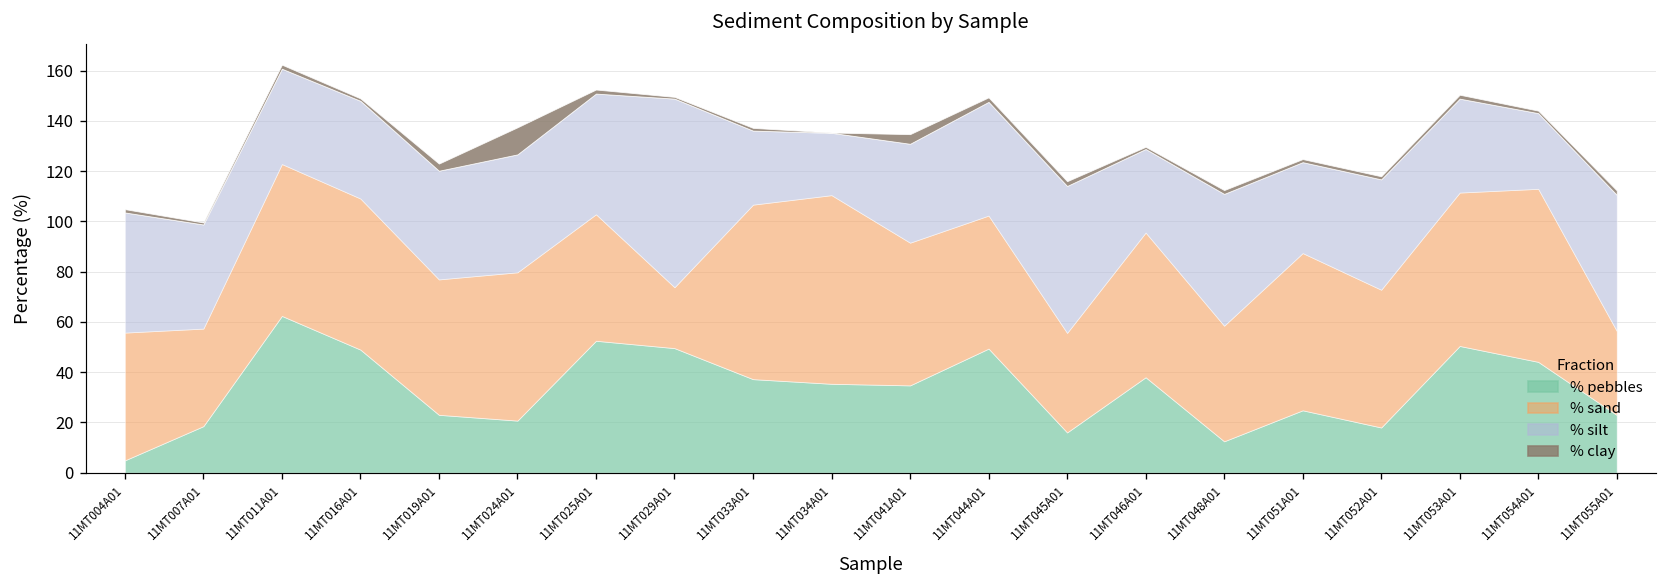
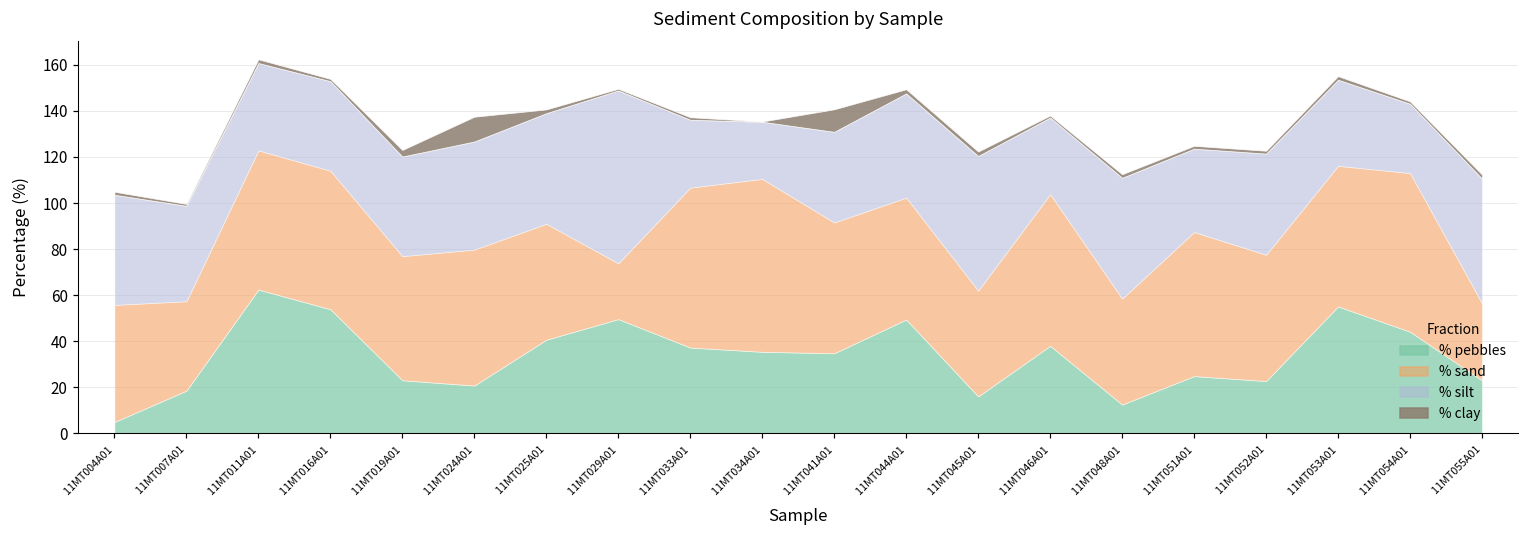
% pebbles, 11MT016A01: 49 -> 54
% pebbles, 11MT025A01: 53 -> 41
% clay, 11MT041A01: 4 -> 10
% sand, 11MT045A01: 40 -> 46
% sand, 11MT046A01: 58 -> 66
% pebbles, 11MT052A01: 18 -> 23
% pebbles, 11MT053A01: 50 -> 55
